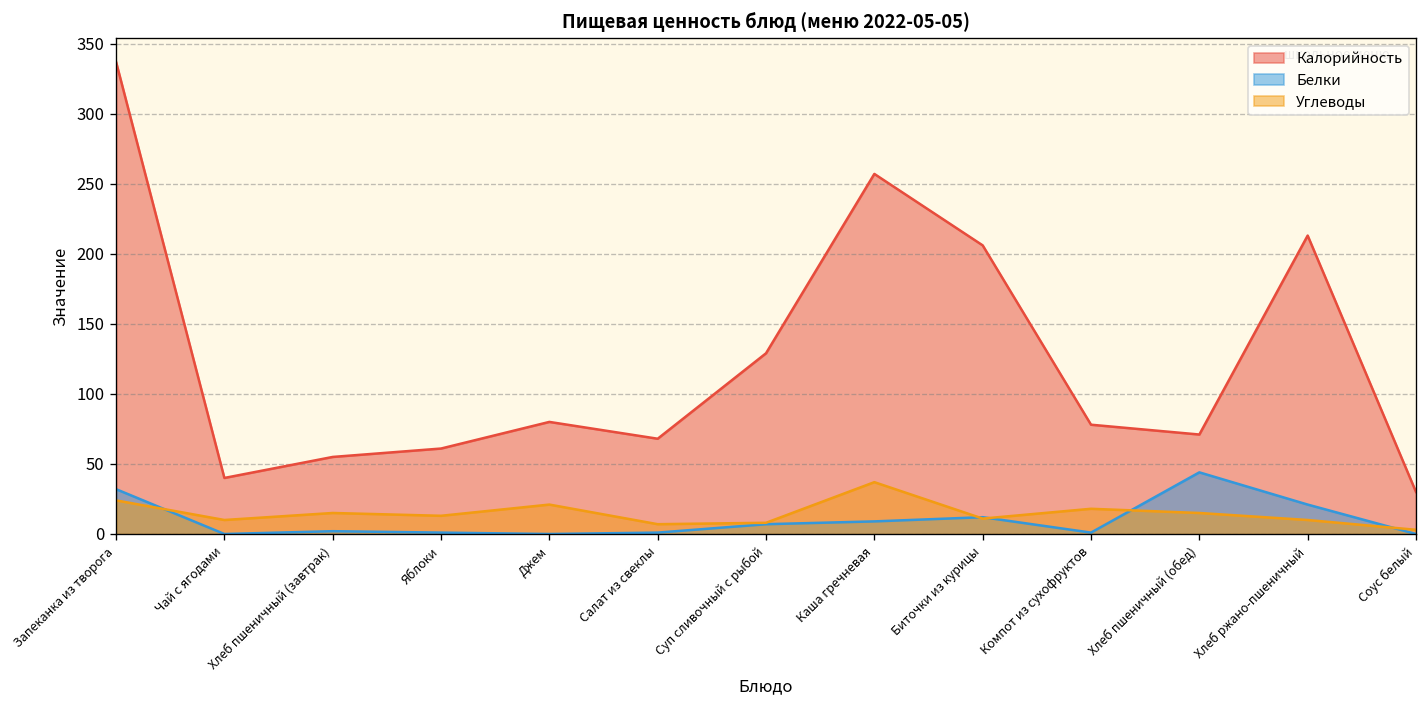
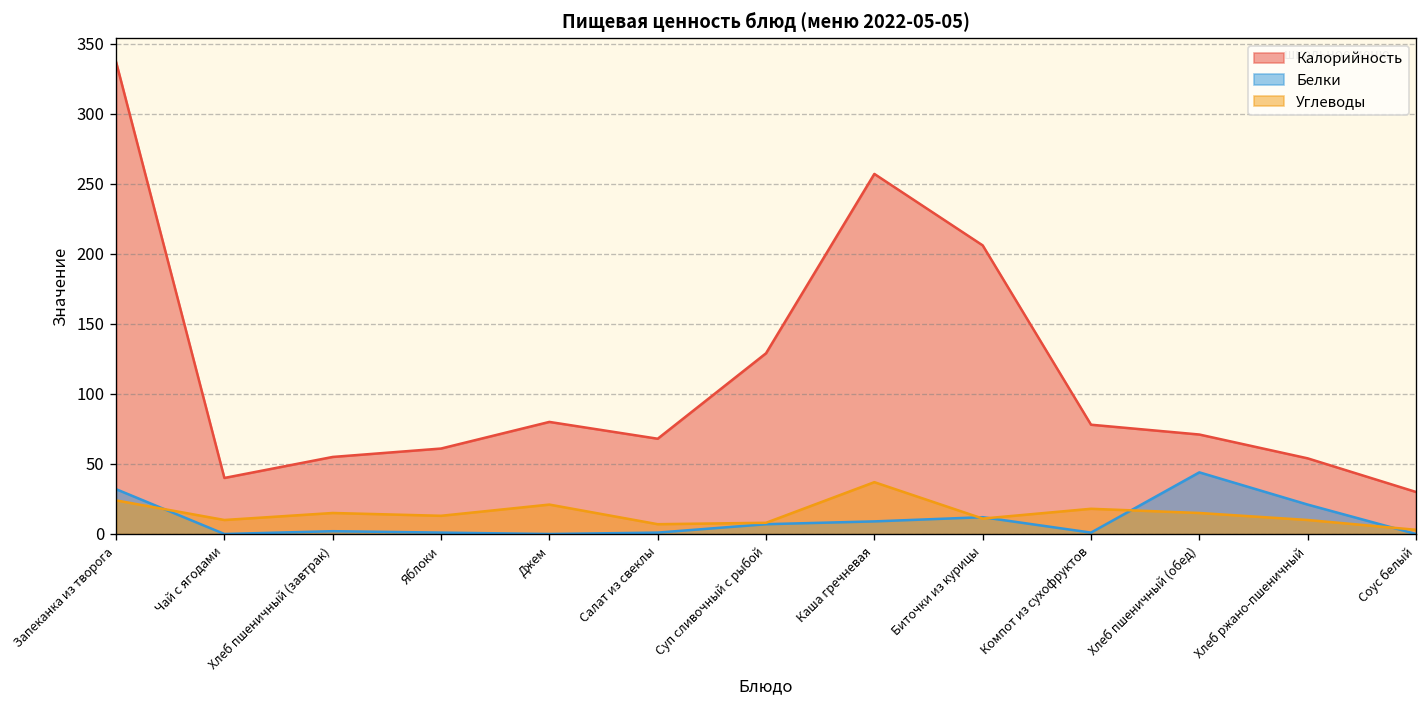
Калорийность, Хлеб ржано-пшеничный: 213 -> 54
